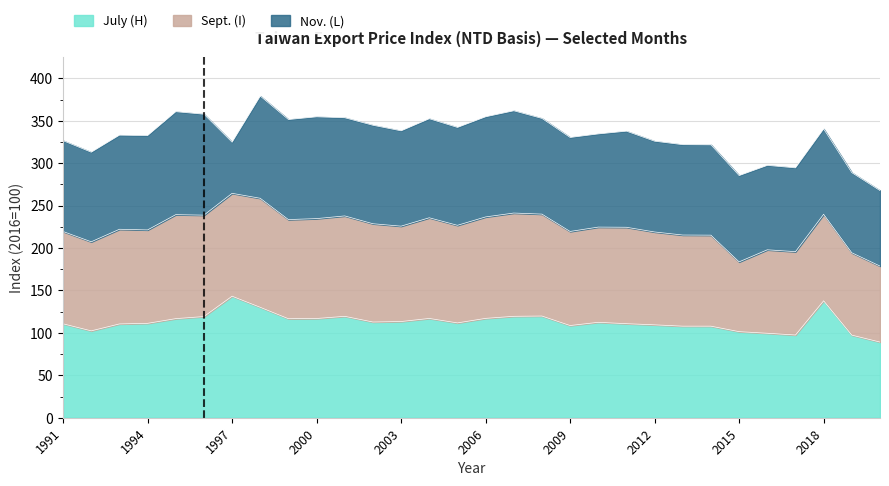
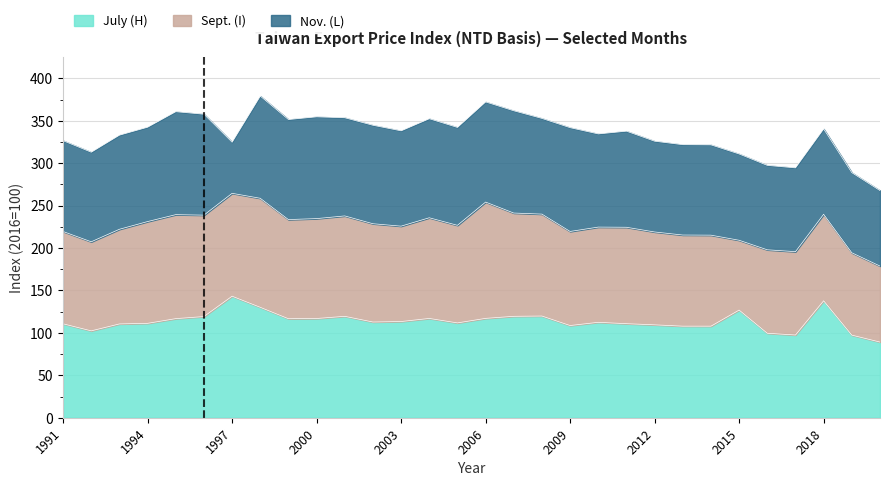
Sept. (I), 1994: 110 -> 120
Sept. (I), 2006: 120 -> 140
Nov. (L), 2009: 110 -> 120
July (H), 2015: 100 -> 130
